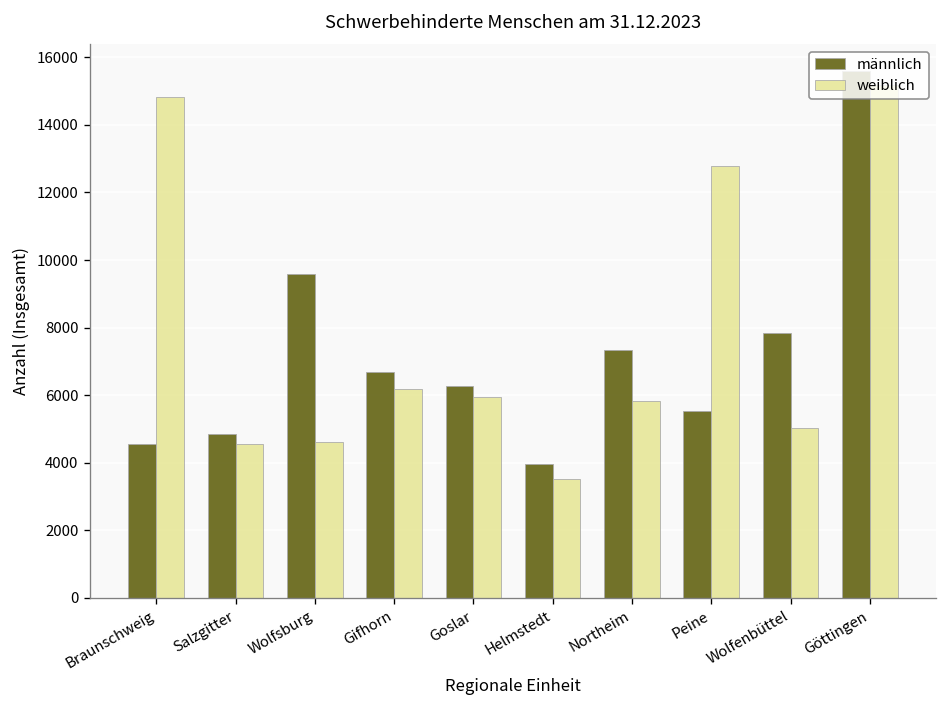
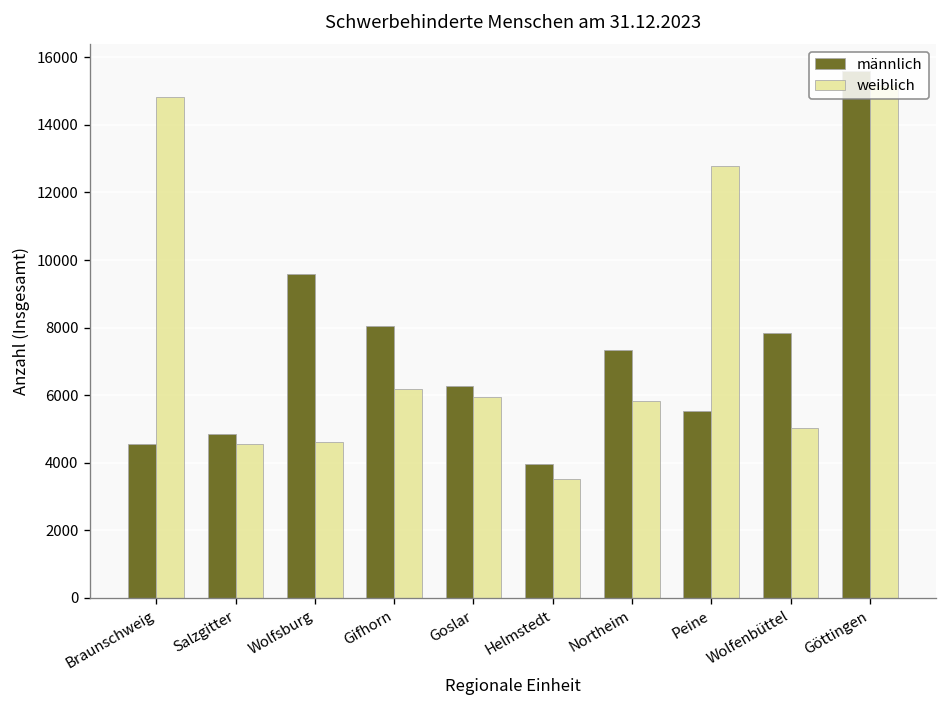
männlich, Gifhorn: 6700 -> 8000
